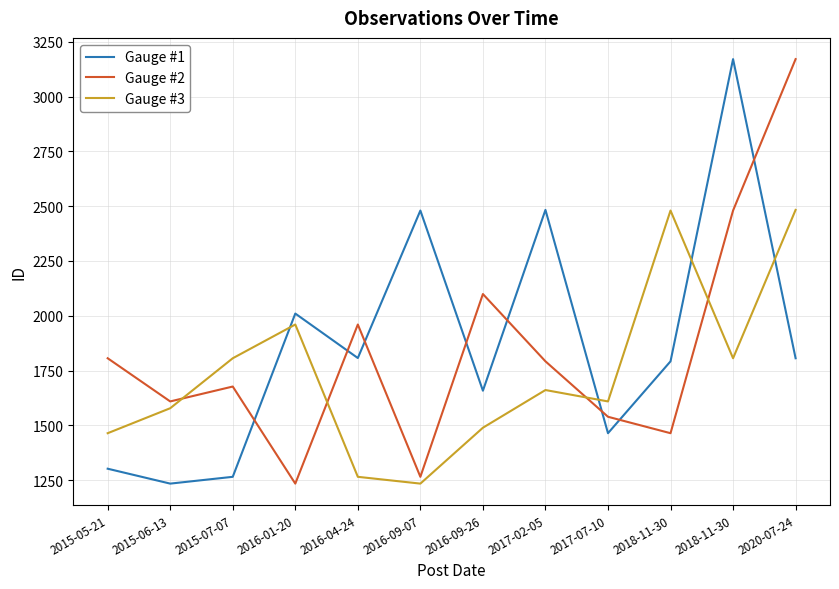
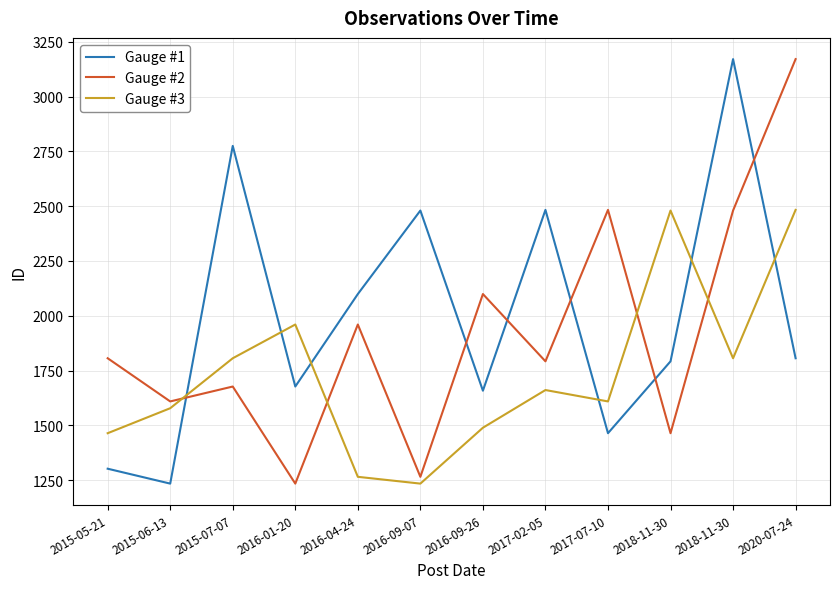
Gauge #1, 2015-07-07: 1270 -> 2780
Gauge #1, 2016-01-20: 2010 -> 1680
Gauge #1, 2016-04-24: 1810 -> 2100
Gauge #2, 2017-07-10: 1540 -> 2480
